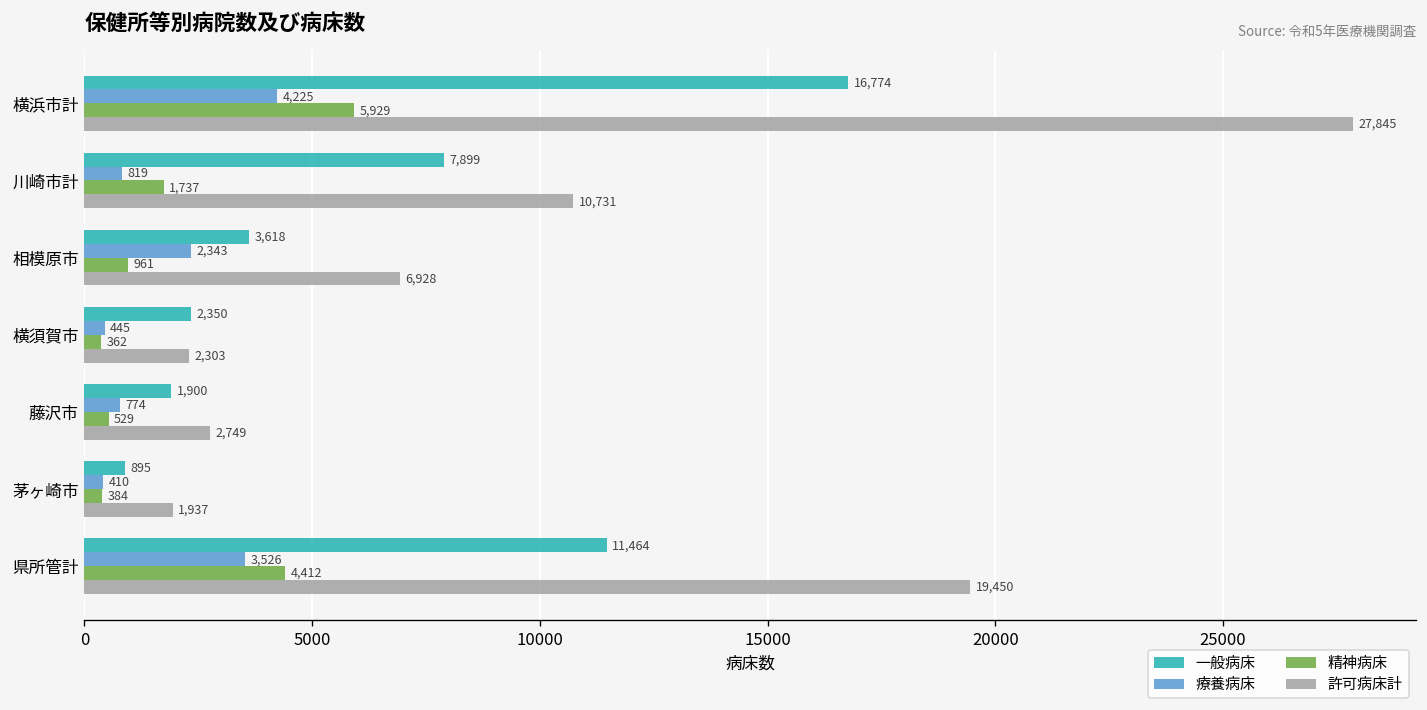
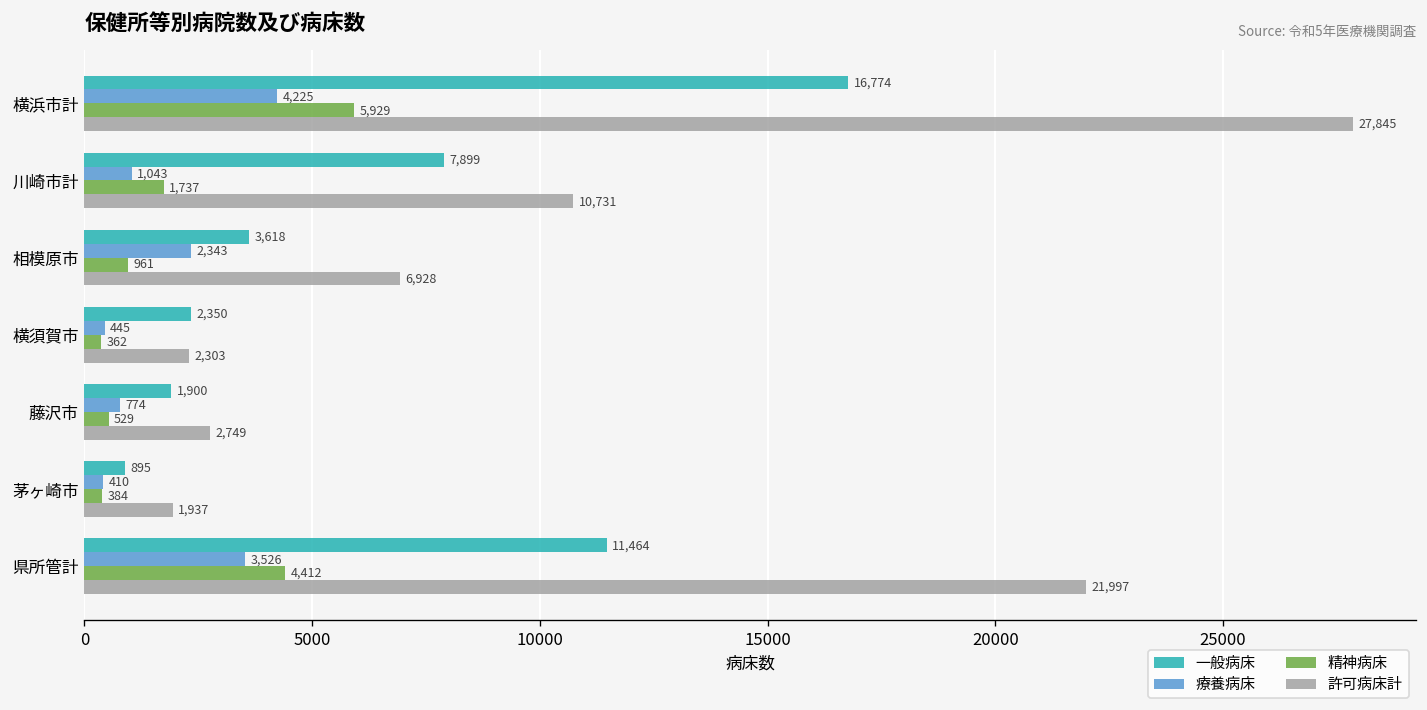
療養病床, 川崎市計: 819 -> 1,043
許可病床計, 県所管計: 19,450 -> 21,997
